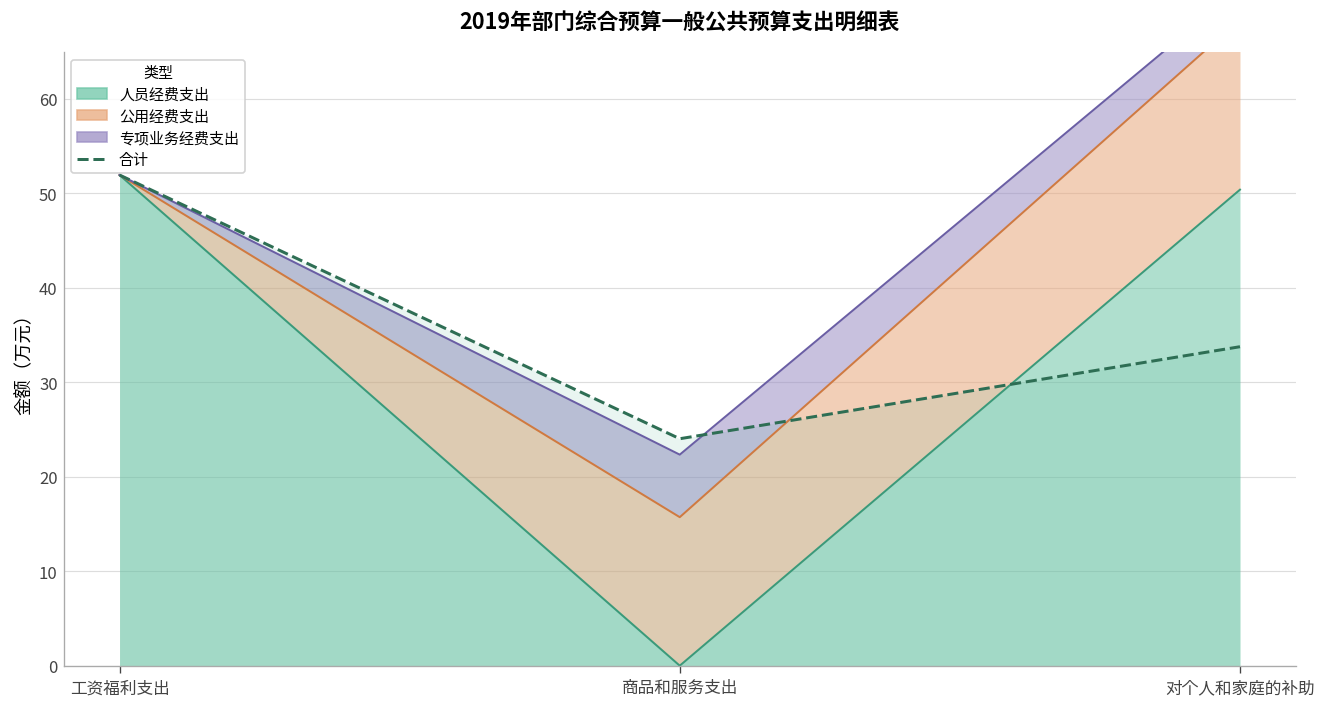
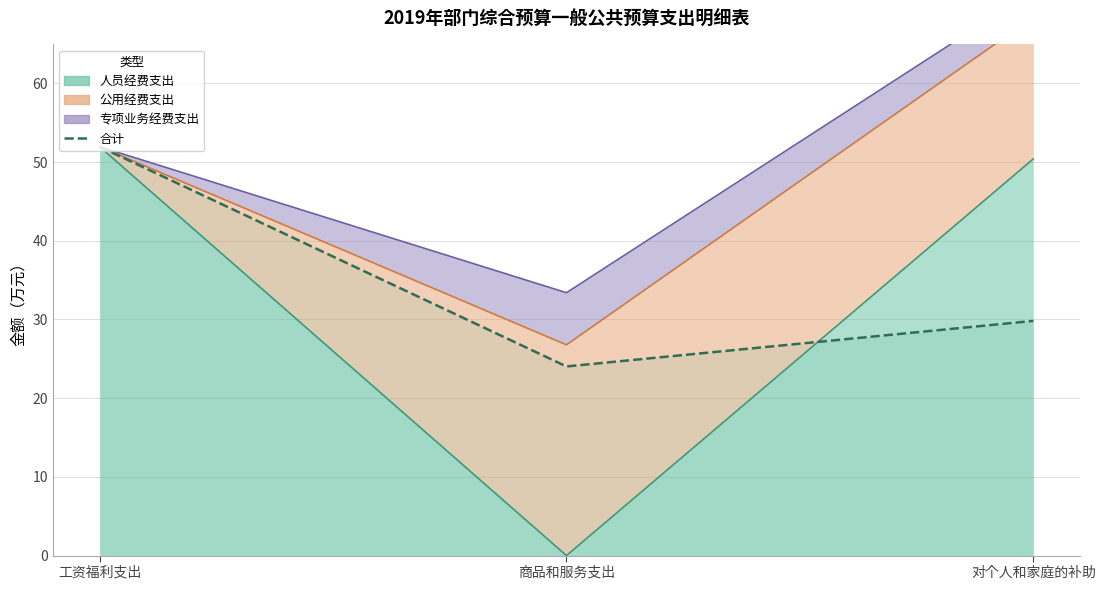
公用经费支出, 商品和服务支出: 16 -> 27
合计, 对个人和家庭的补助: 34 -> 30
